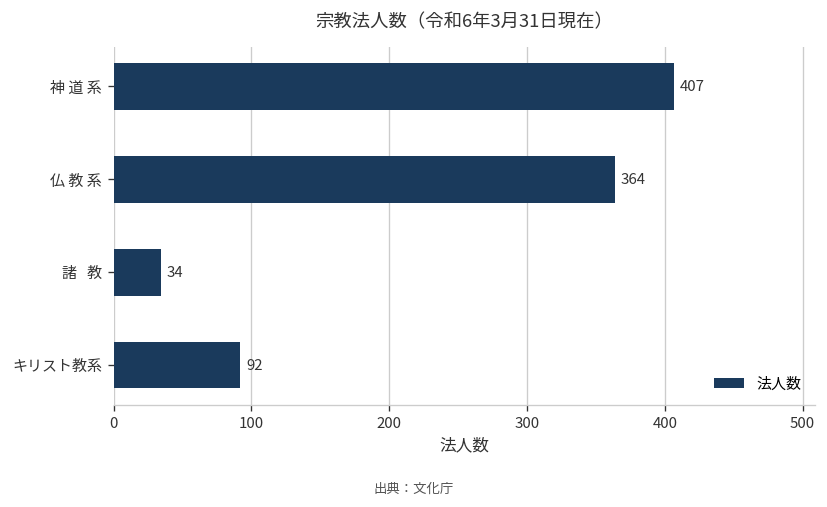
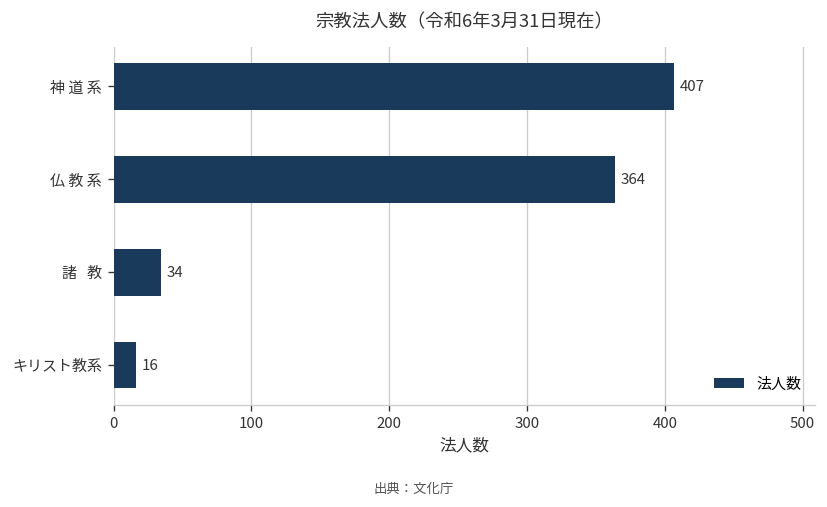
キリスト教系: 92 -> 16
